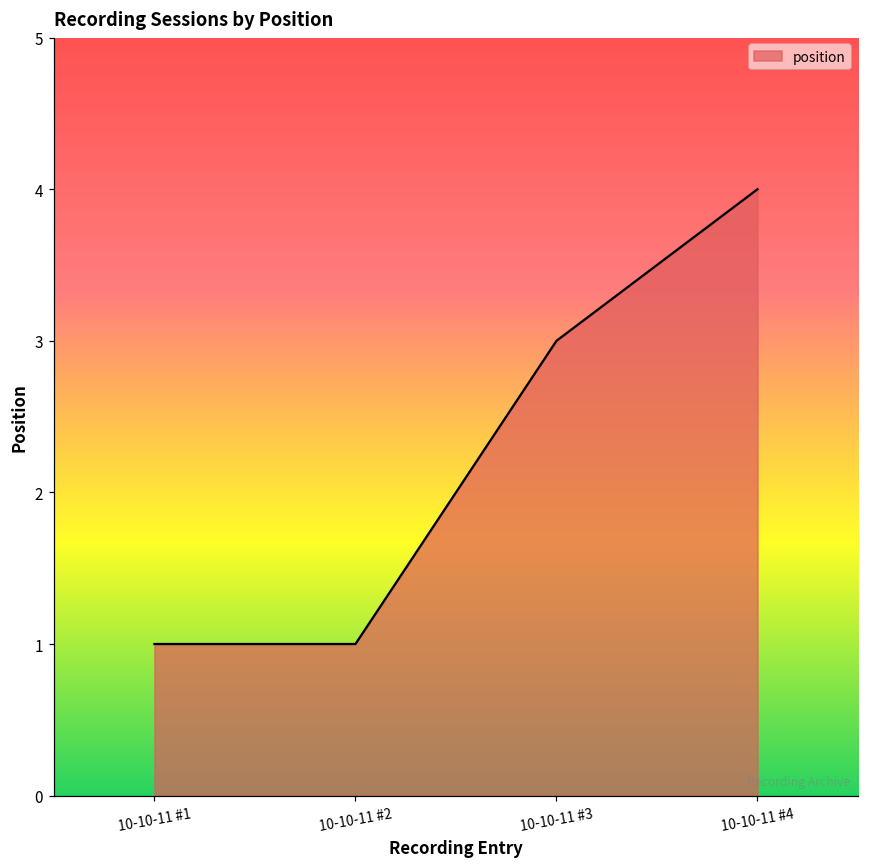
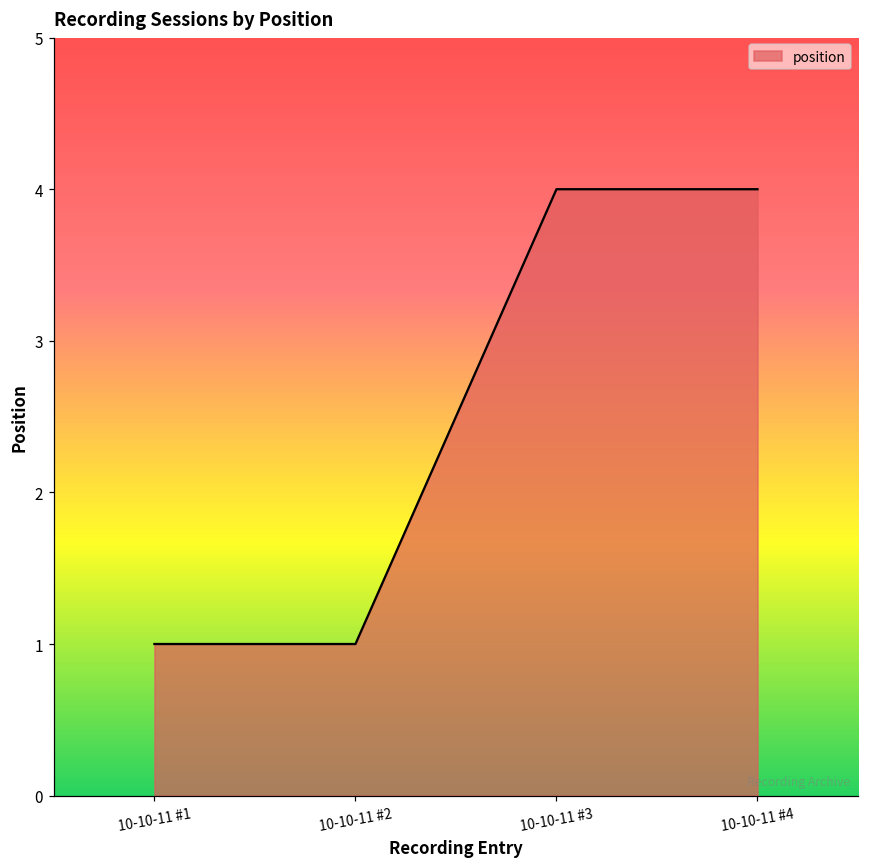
10-10-11 #3: 3 -> 4
